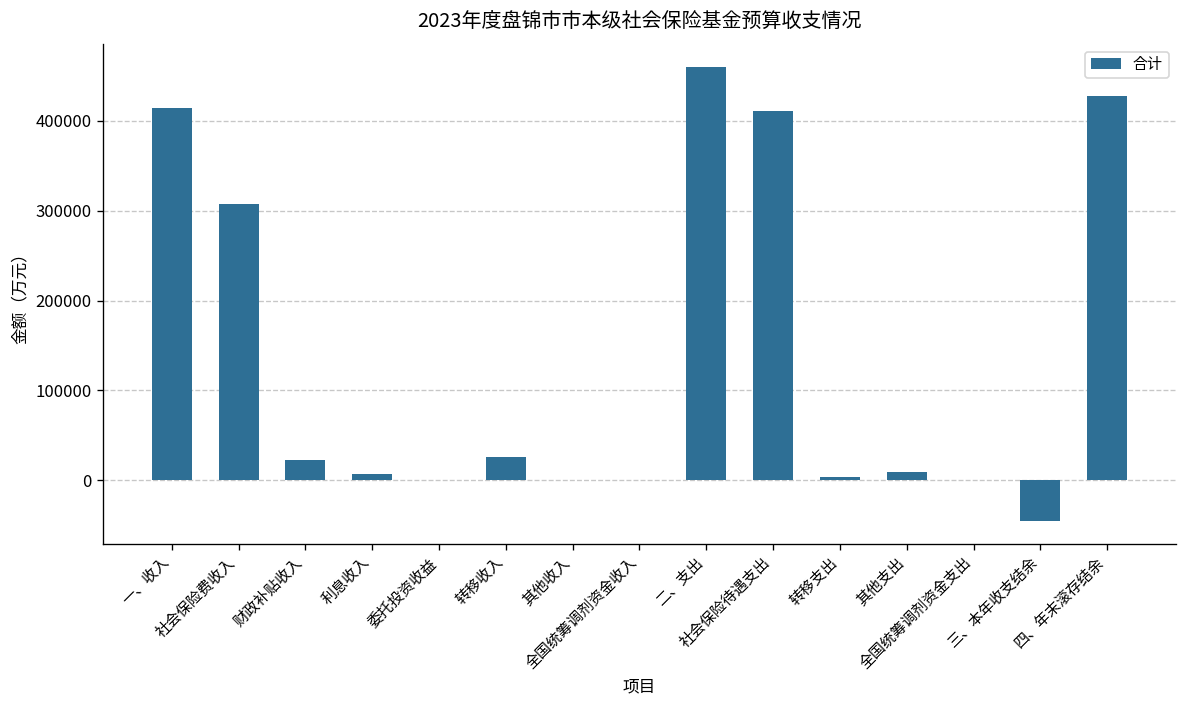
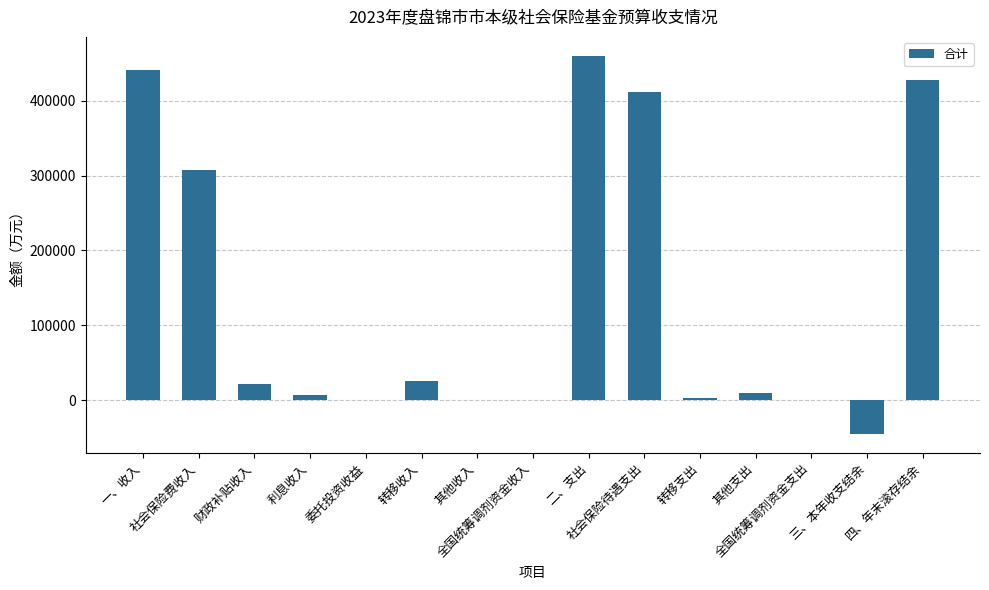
一、收入: 410000 -> 440000
